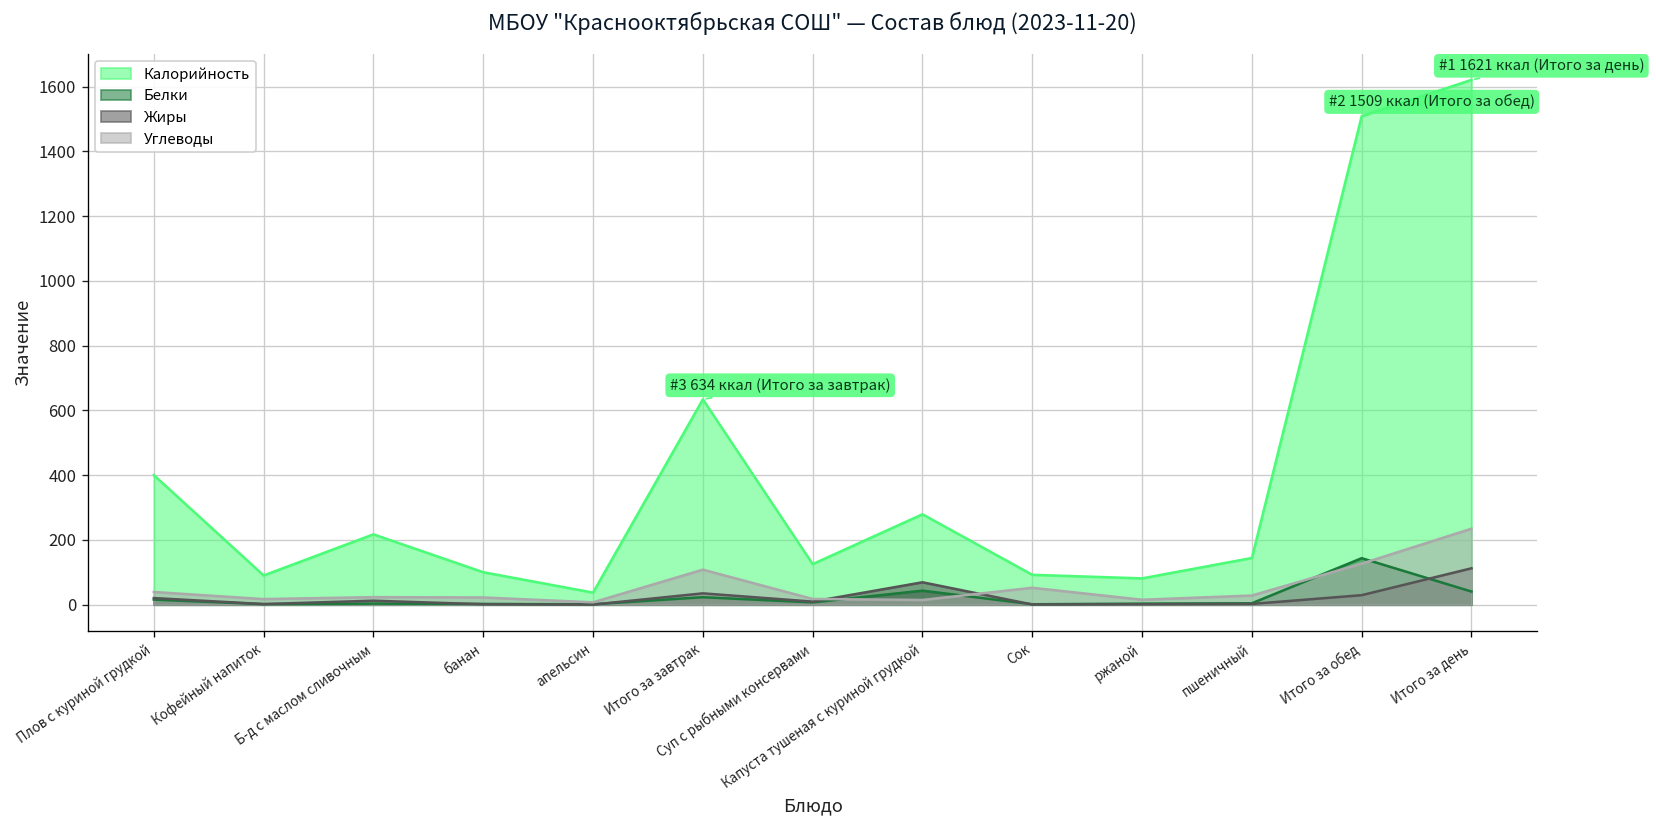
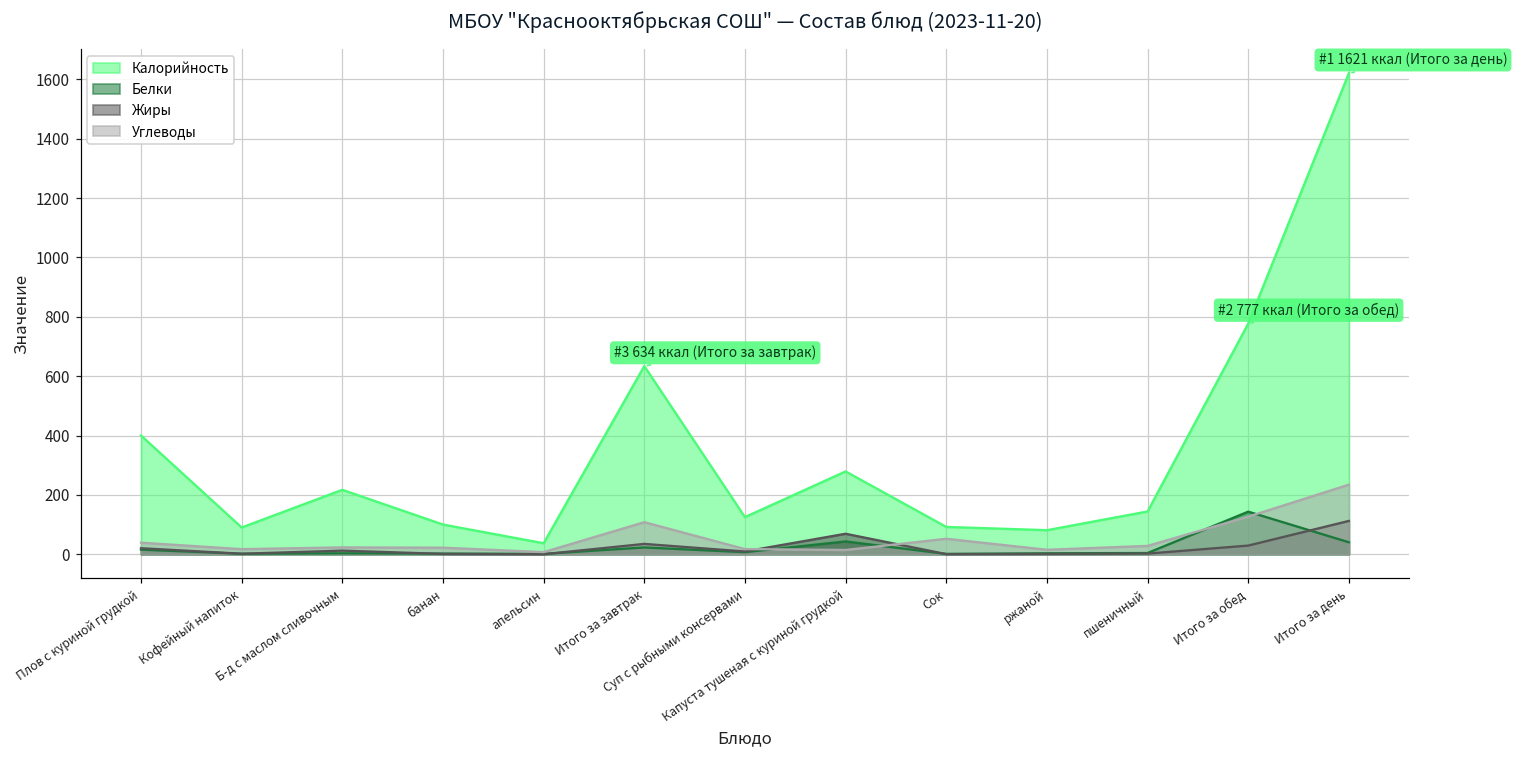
Калорийность, Итого за обед: 1509 -> 777
